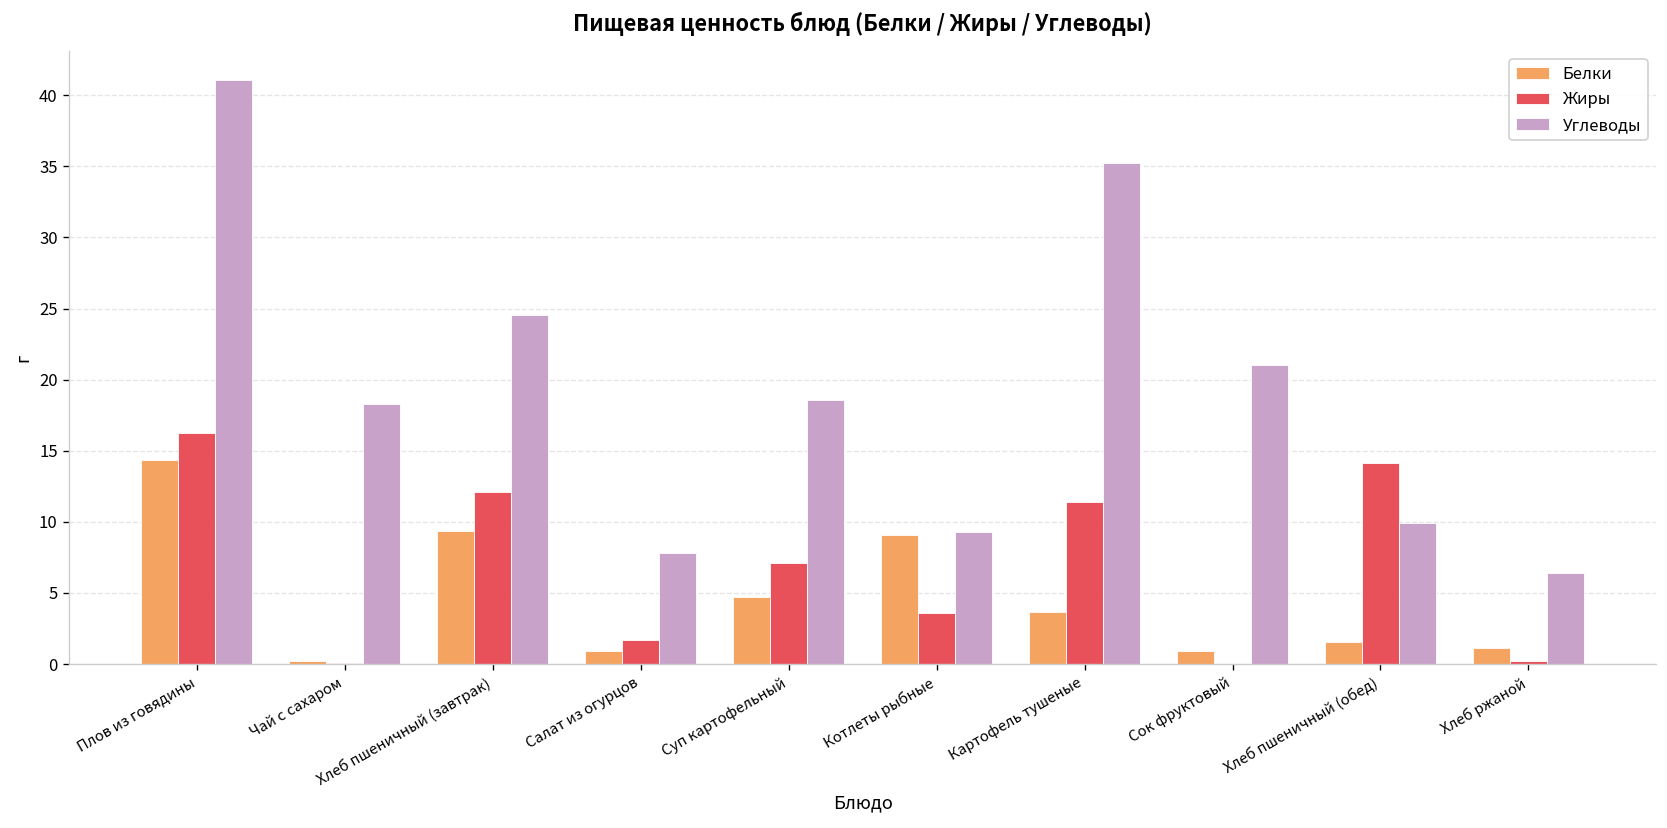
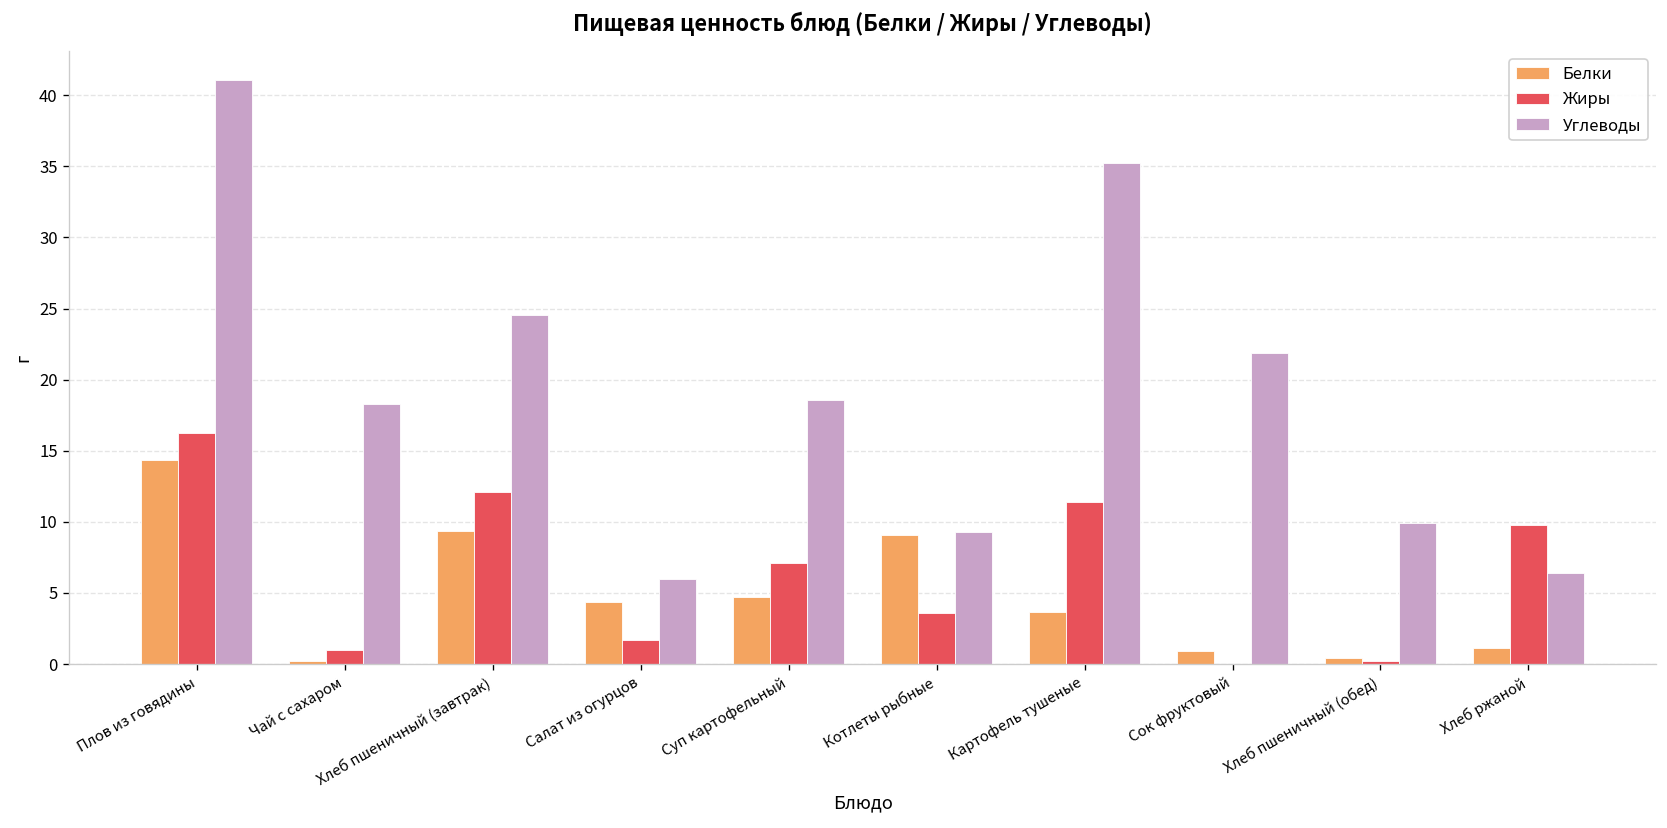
Жиры, Чай с сахаром: 0.1 -> 1.0
Белки, Салат из огурцов: 0.9 -> 4.4
Углеводы, Салат из огурцов: 7.8 -> 6.0
Углеводы, Сок фруктовый: 21.1 -> 21.9
Белки, Хлеб пшеничный (обед): 1.5 -> 0.4
Жиры, Хлеб пшеничный (обед): 14.1 -> 0.2
Жиры, Хлеб ржаной: 0.2 -> 9.8
